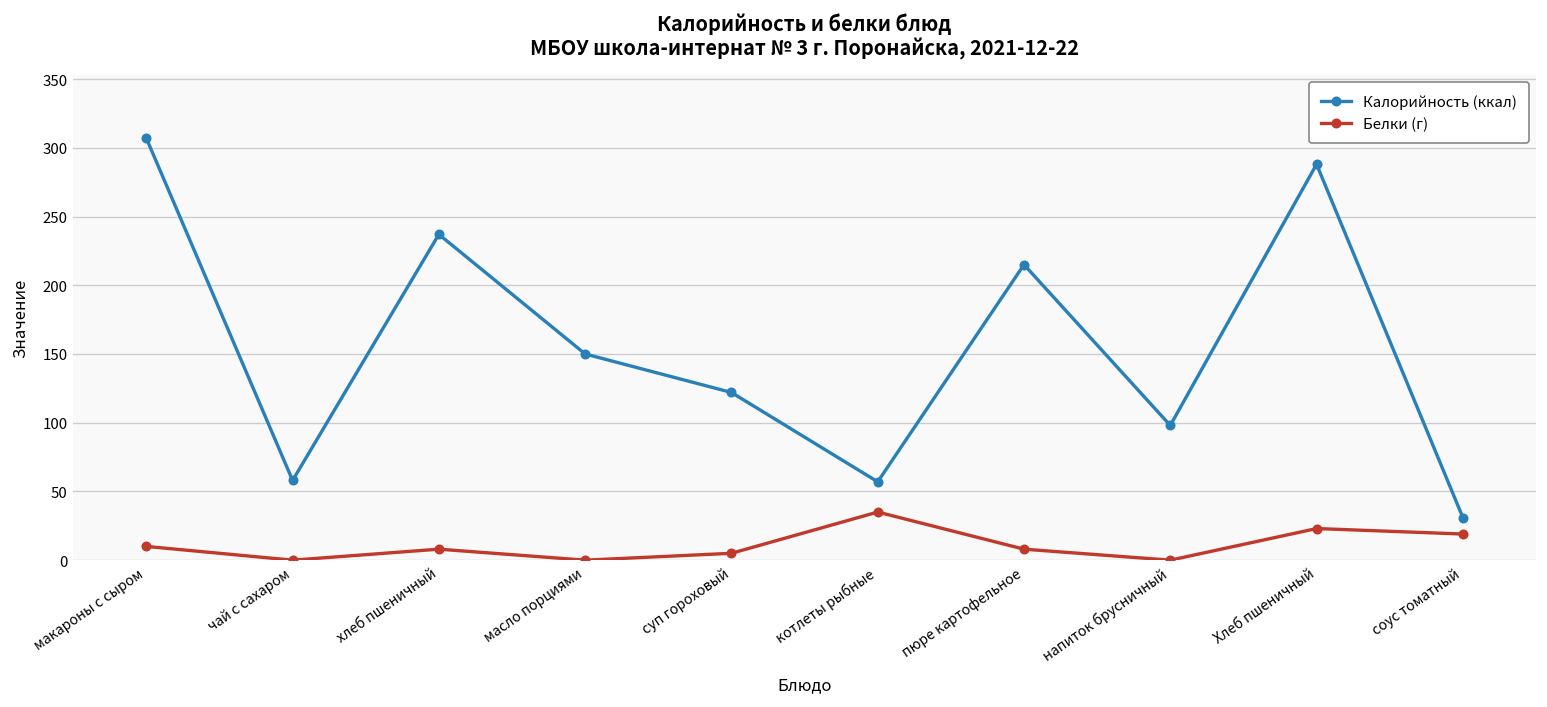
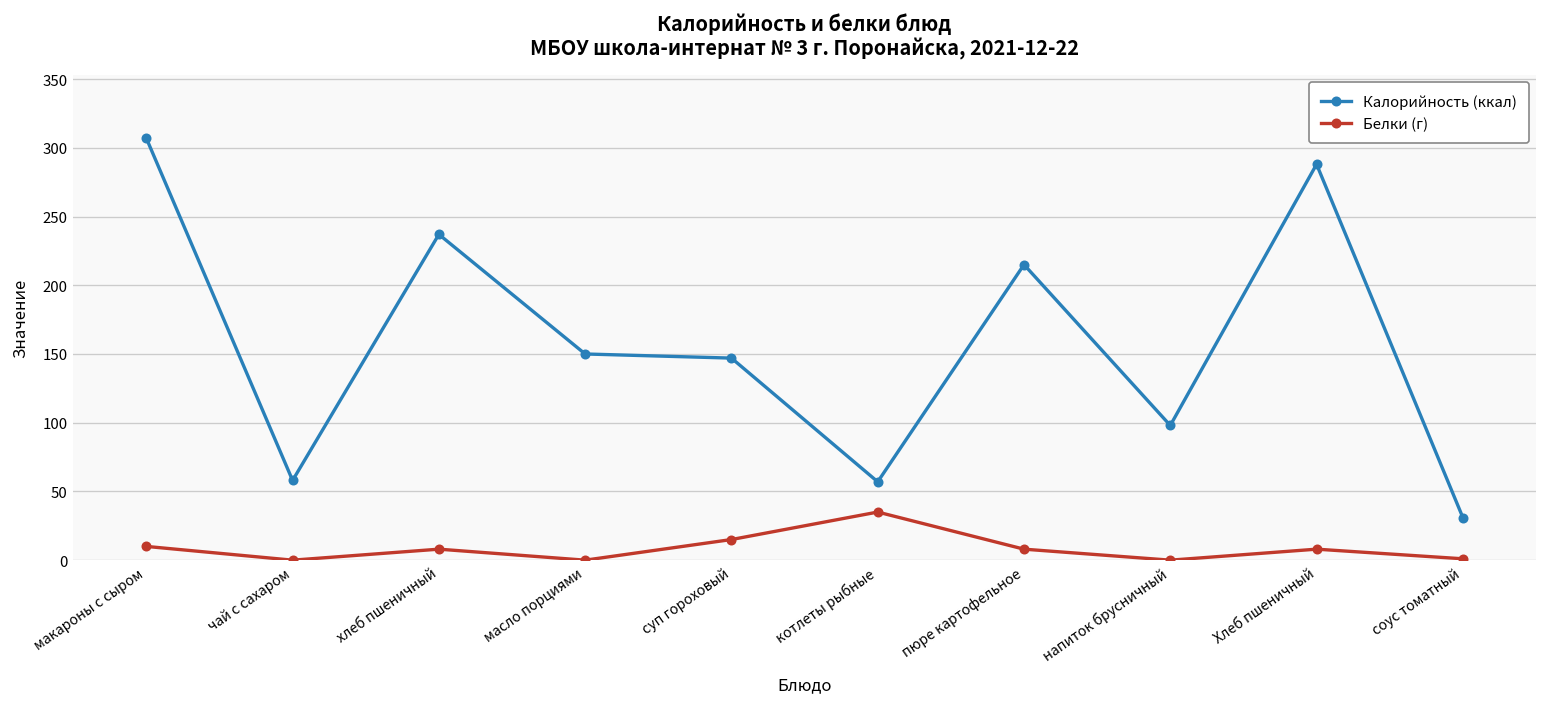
Калорийность (ккал), суп гороховый: 122 -> 147
Белки (г), суп гороховый: 5 -> 15
Белки (г), Хлеб пшеничный: 23 -> 8
Белки (г), соус томатный: 19 -> 1
